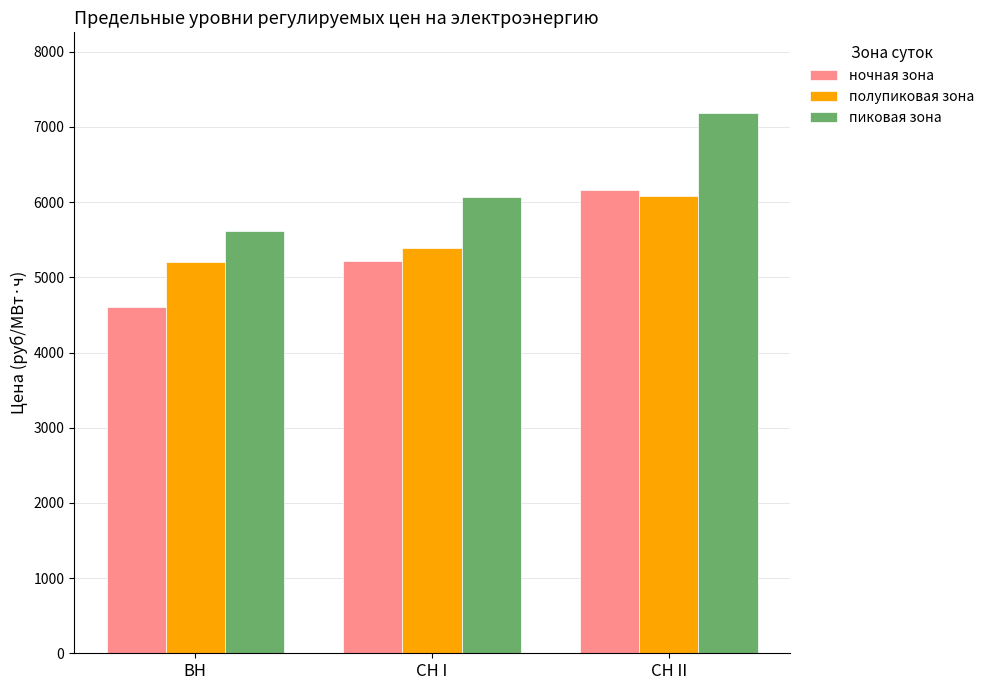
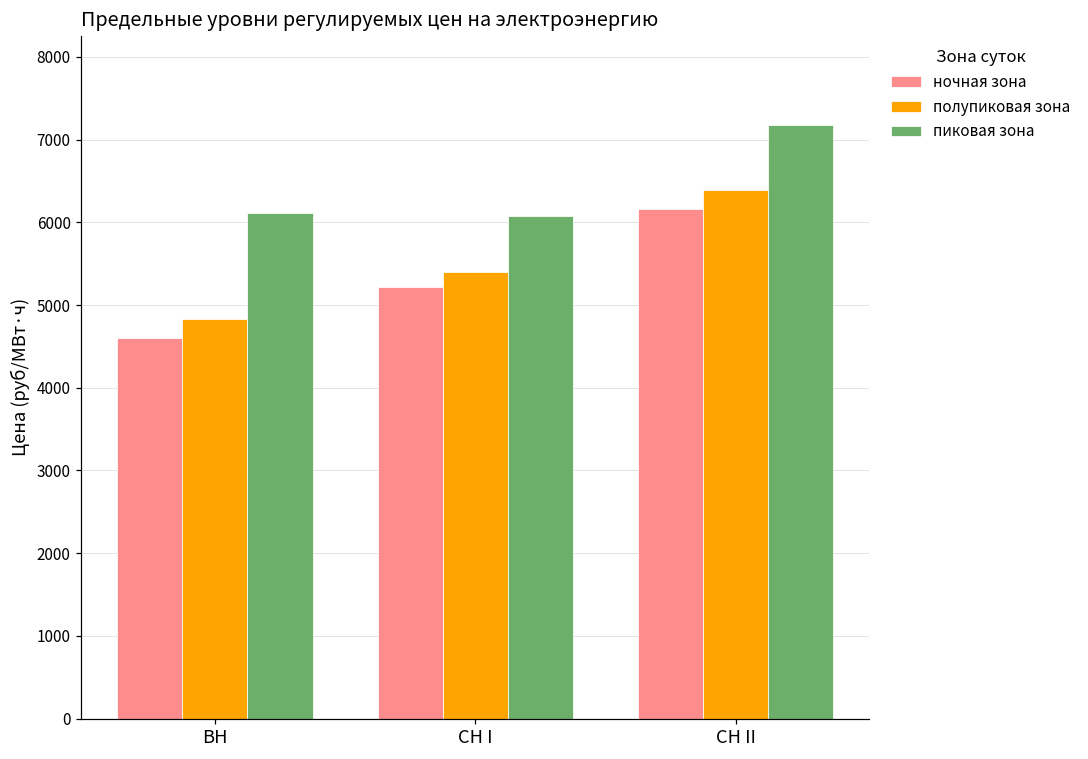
полупиковая зона, ВН: 5200 -> 4800
пиковая зона, ВН: 5600 -> 6100
полупиковая зона, СН II: 6100 -> 6400
